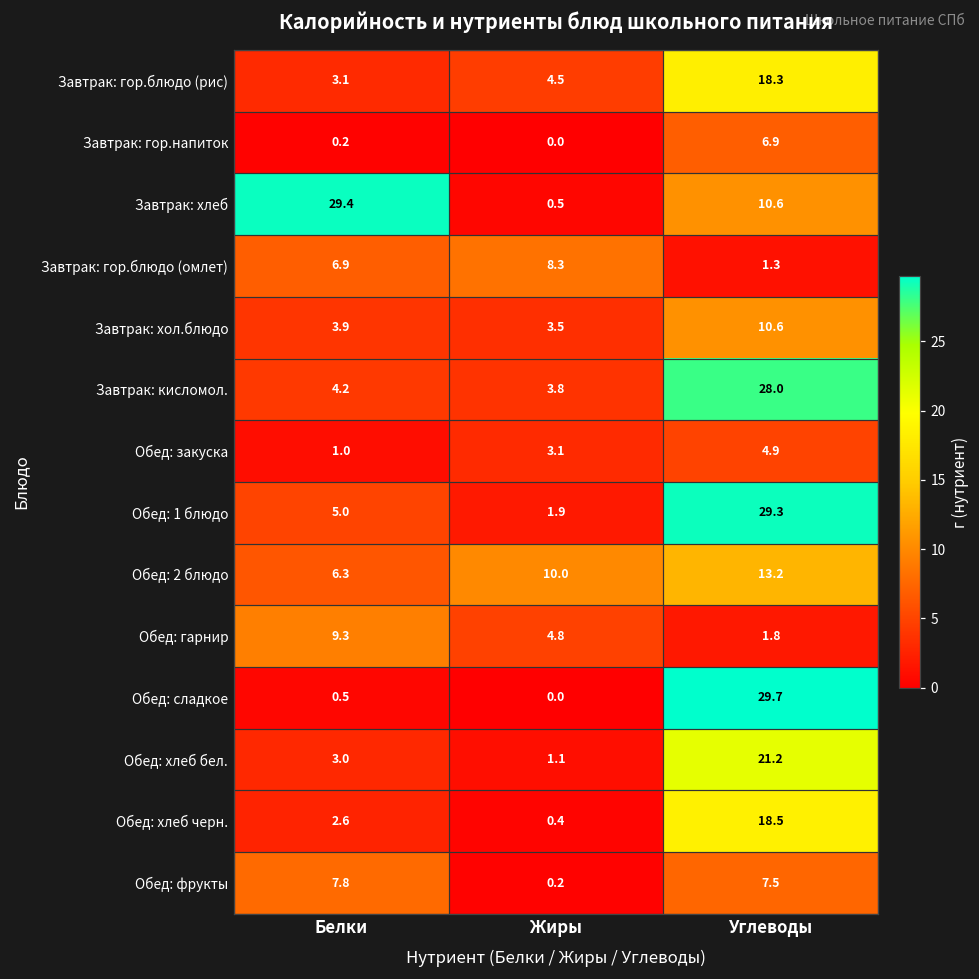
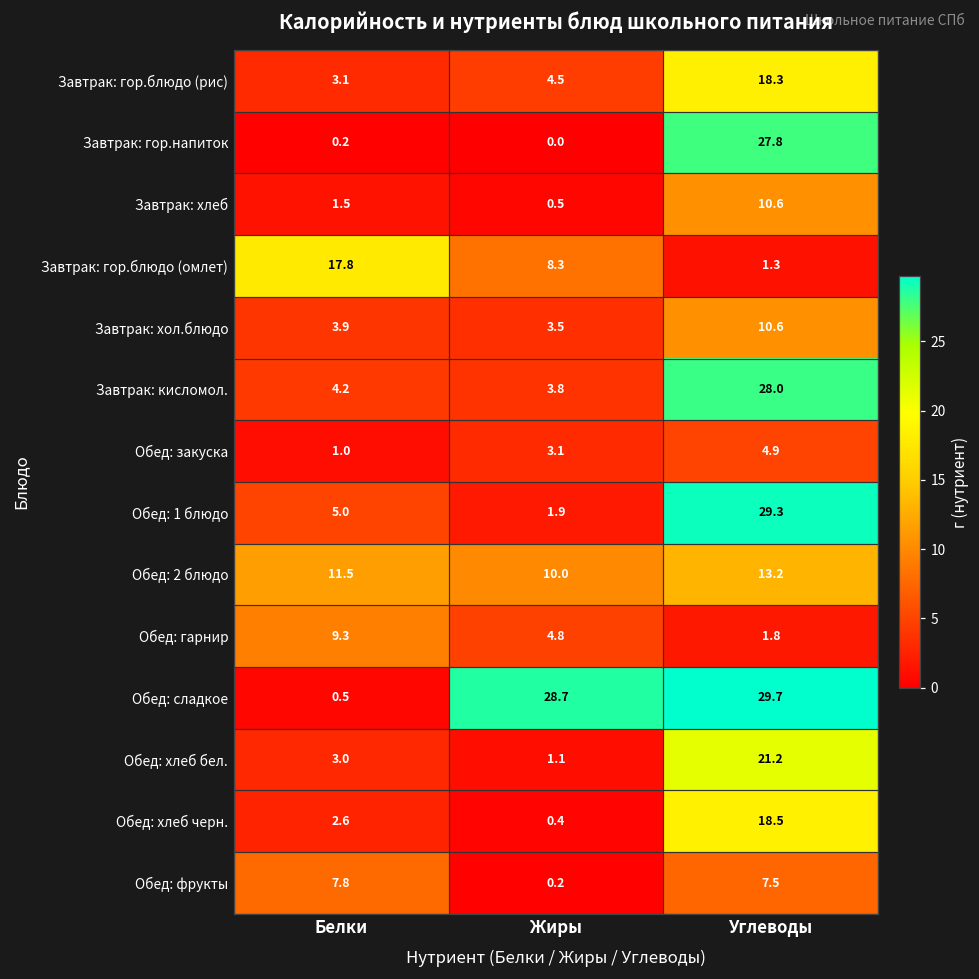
Завтрак: гор.напиток, Углеводы: 6.9 -> 27.8
Завтрак: хлеб, Белки: 29.4 -> 1.5
Завтрак: гор.блюдо (омлет), Белки: 6.9 -> 17.8
Обед: 2 блюдо, Белки: 6.3 -> 11.5
Обед: сладкое, Жиры: 0.0 -> 28.7
